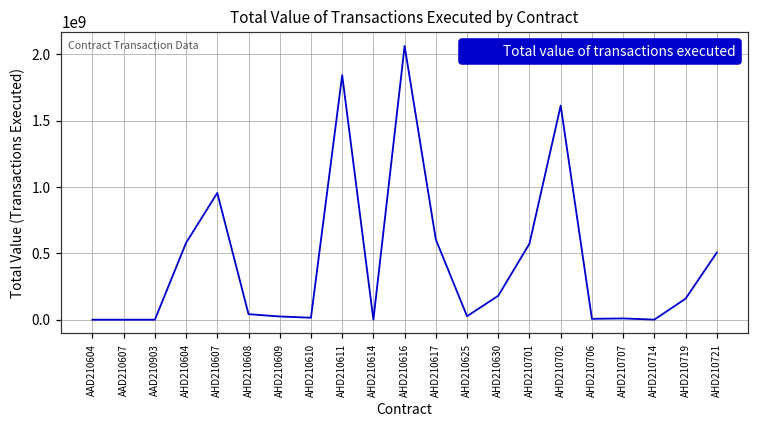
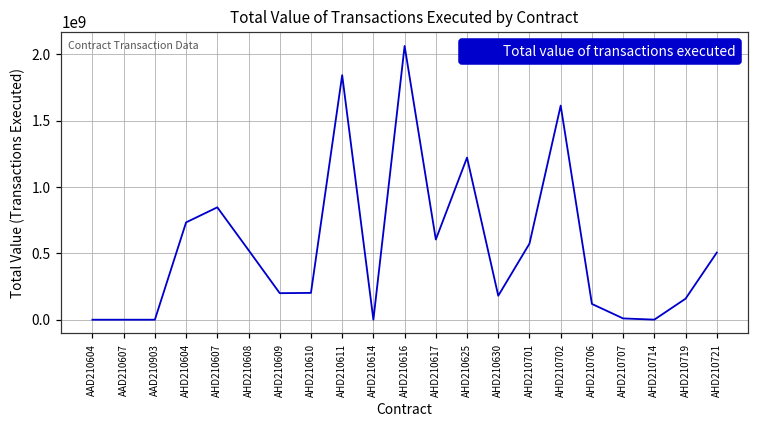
AHD210604: 580000000 -> 730000000
AHD210607: 960000000 -> 850000000
AHD210608: 40000000 -> 530000000
AHD210609: 20000000 -> 200000000
AHD210610: 20000000 -> 200000000
AHD210625: 30000000 -> 1220000000
AHD210706: 10000000 -> 120000000
